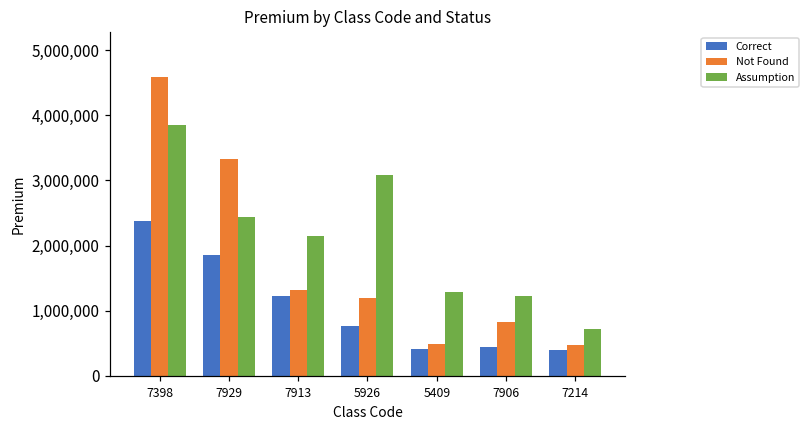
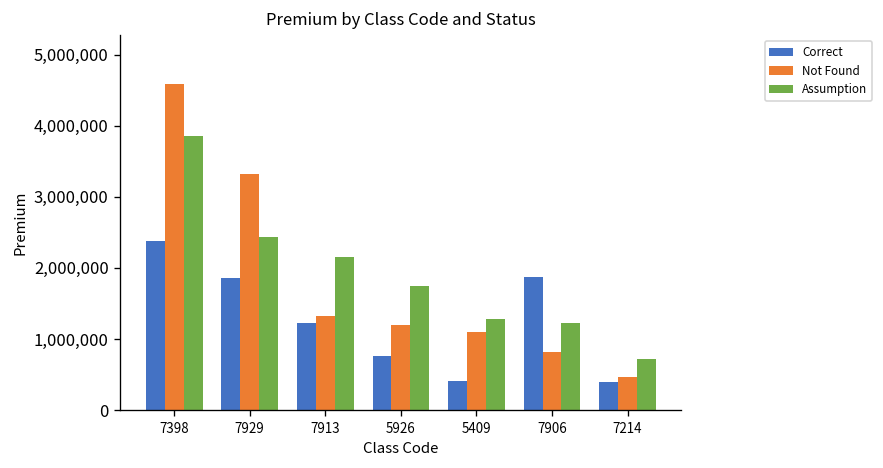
Assumption, 5926: 3,100,000 -> 1,700,000
Not Found, 5409: 500,000 -> 1,100,000
Correct, 7906: 400,000 -> 1,900,000
